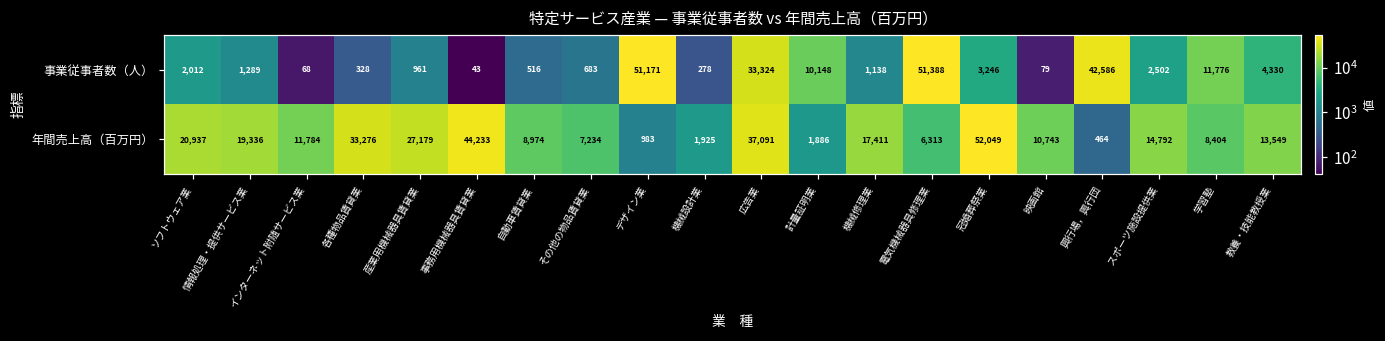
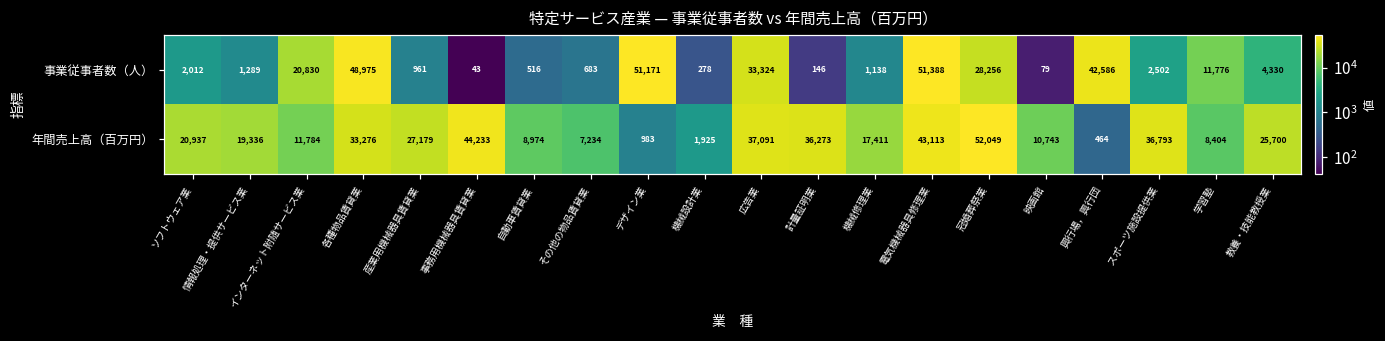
事業従事者数（人）, インターネット附随サービス業: 68 -> 20,830
事業従事者数（人）, 各種物品賃貸業: 328 -> 48,975
事業従事者数（人）, 計量証明業: 10,148 -> 146
事業従事者数（人）, 冠婚葬祭業: 3,246 -> 28,256
年間売上高（百万円）, 計量証明業: 1,886 -> 36,273
年間売上高（百万円）, 電気機械器具修理業: 6,313 -> 43,113
年間売上高（百万円）, スポーツ施設提供業: 14,792 -> 36,793
年間売上高（百万円）, 教養・技能教授業: 13,549 -> 25,700
